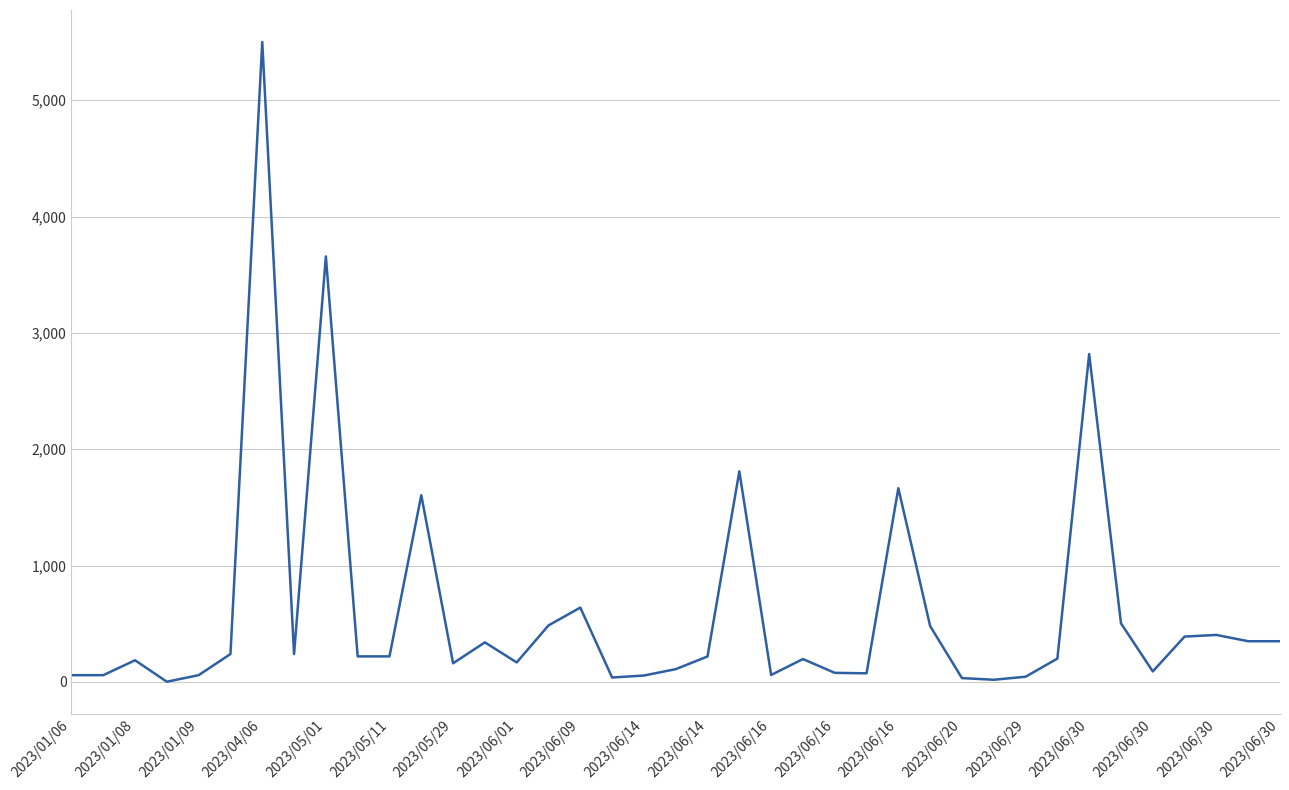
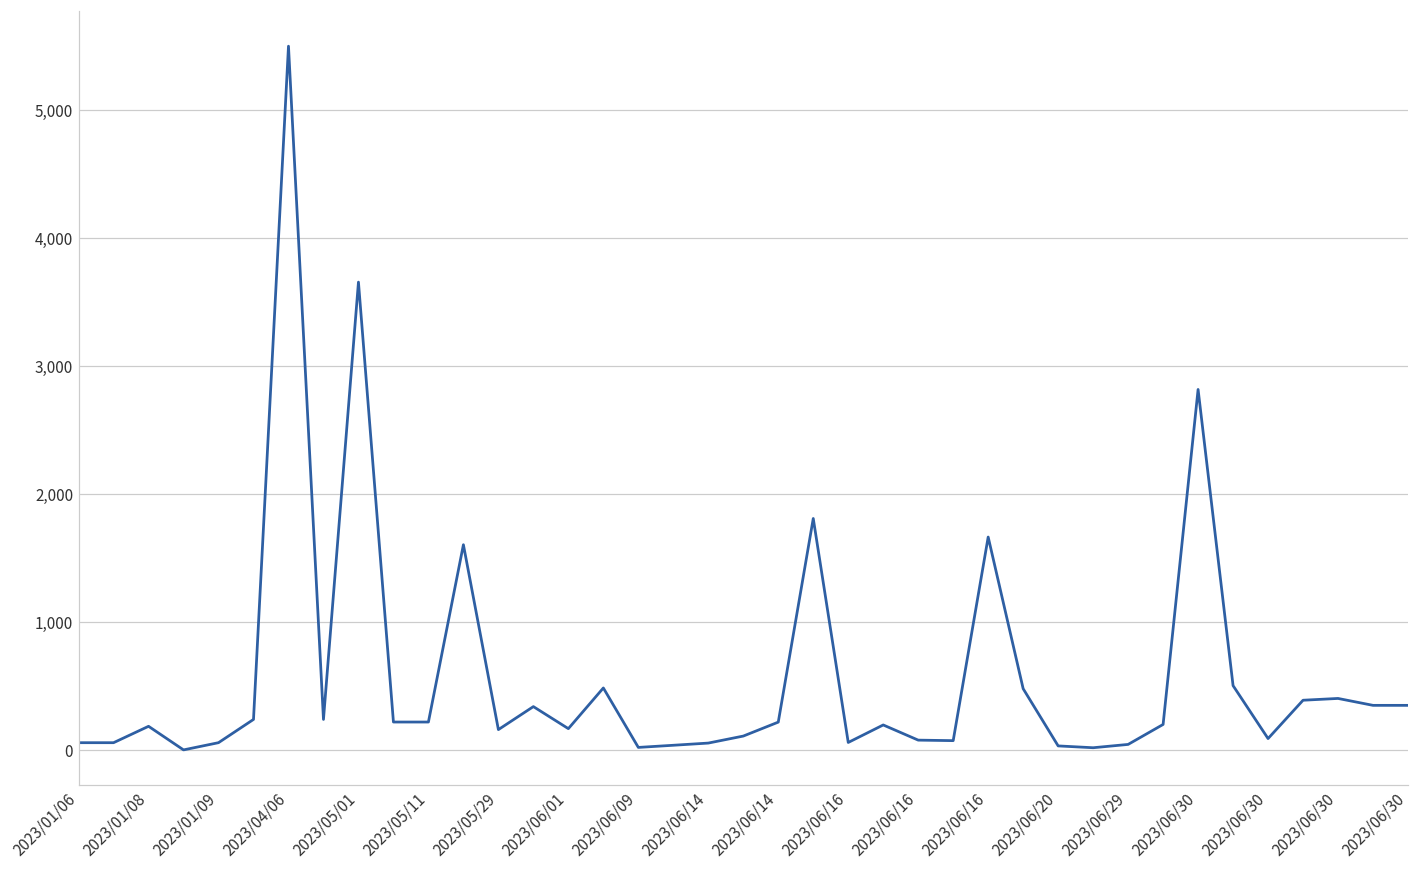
2023/06/09: 640 -> 20
